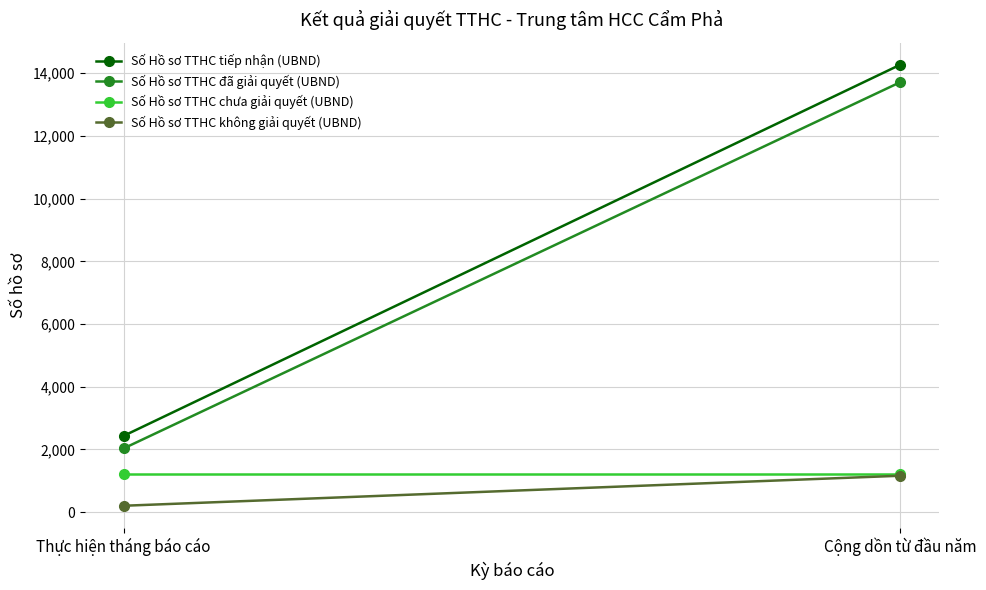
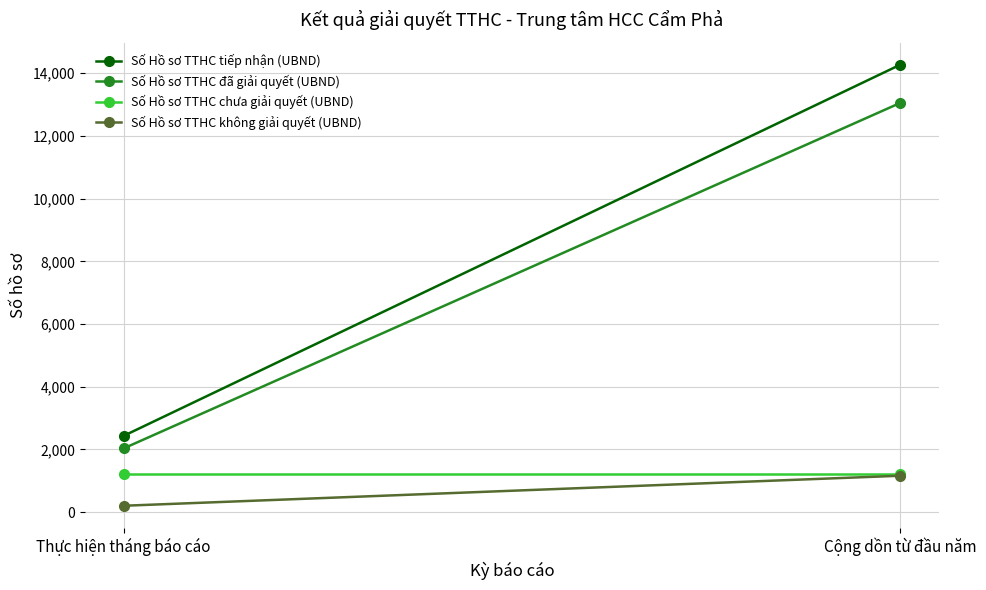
Số Hồ sơ TTHC đã giải quyết (UBND), Cộng dồn từ đầu năm: 13,700 -> 13,100
